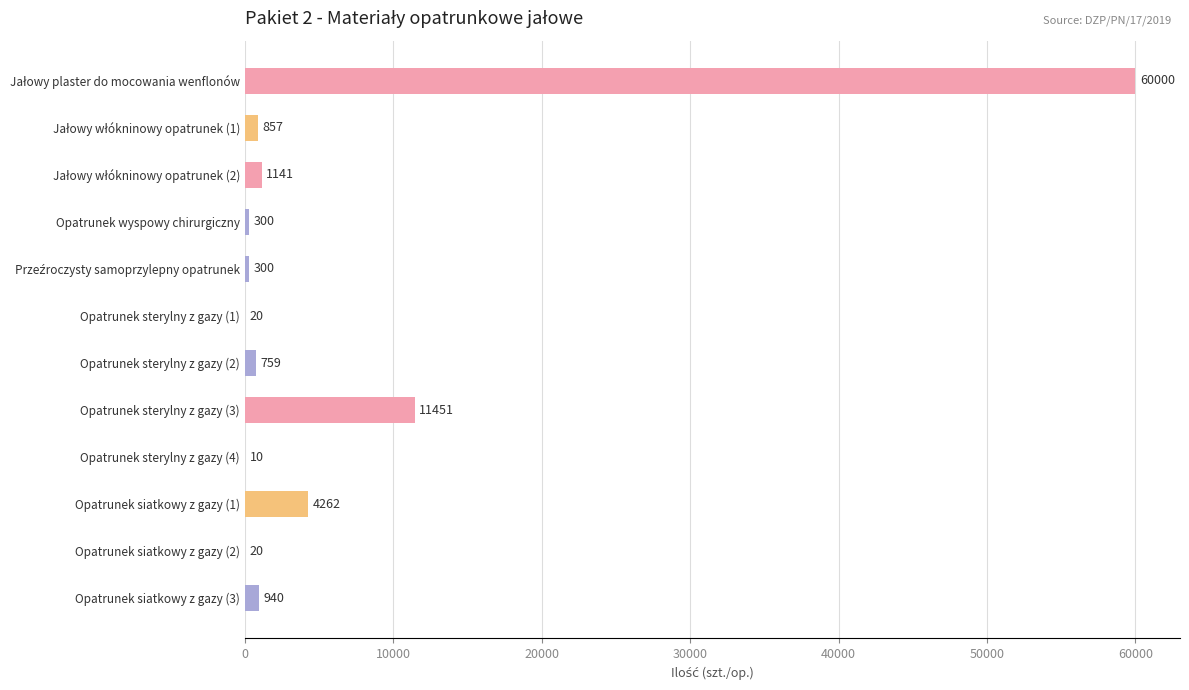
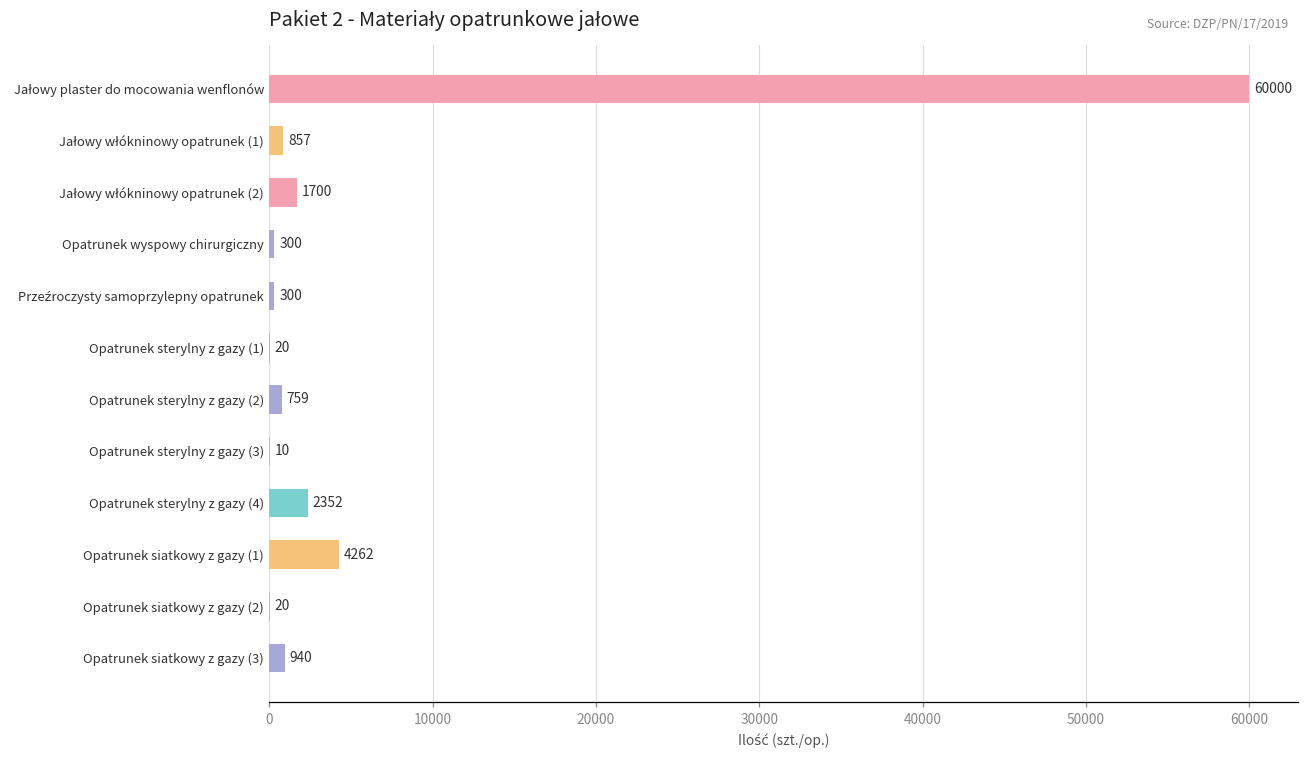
Jałowy włókninowy opatrunek (2): 1141 -> 1700
Opatrunek sterylny z gazy (3): 11451 -> 10
Opatrunek sterylny z gazy (4): 10 -> 2352
